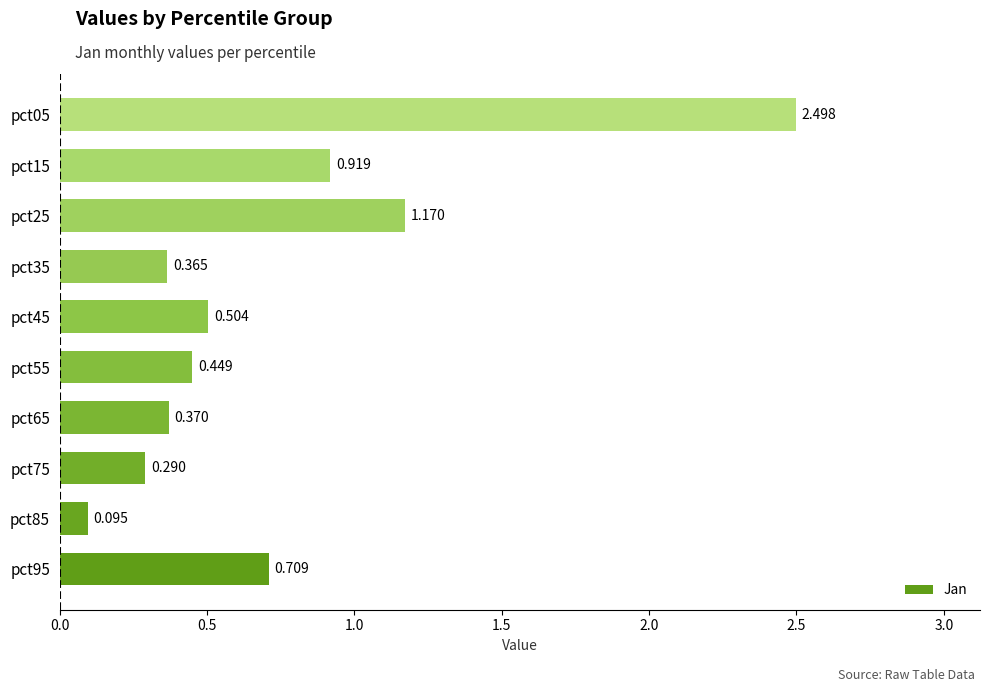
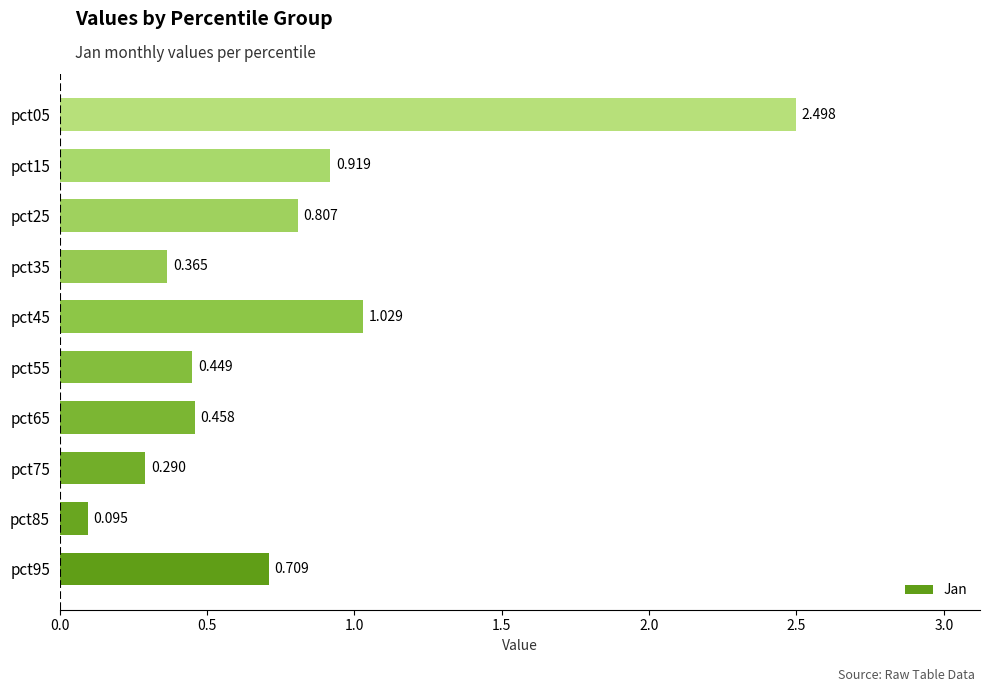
pct25: 1.170 -> 0.807
pct45: 0.504 -> 1.029
pct65: 0.370 -> 0.458
